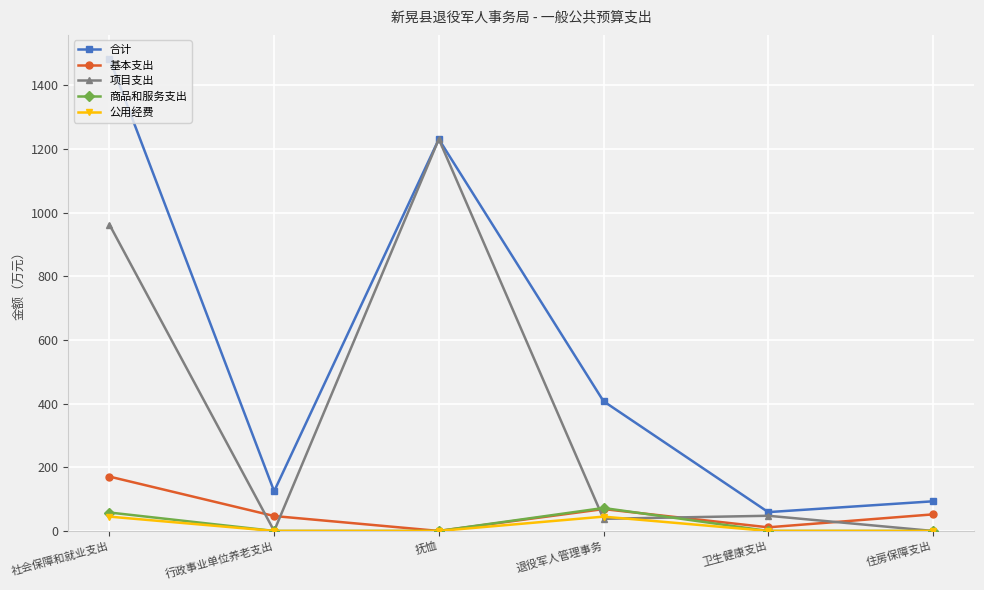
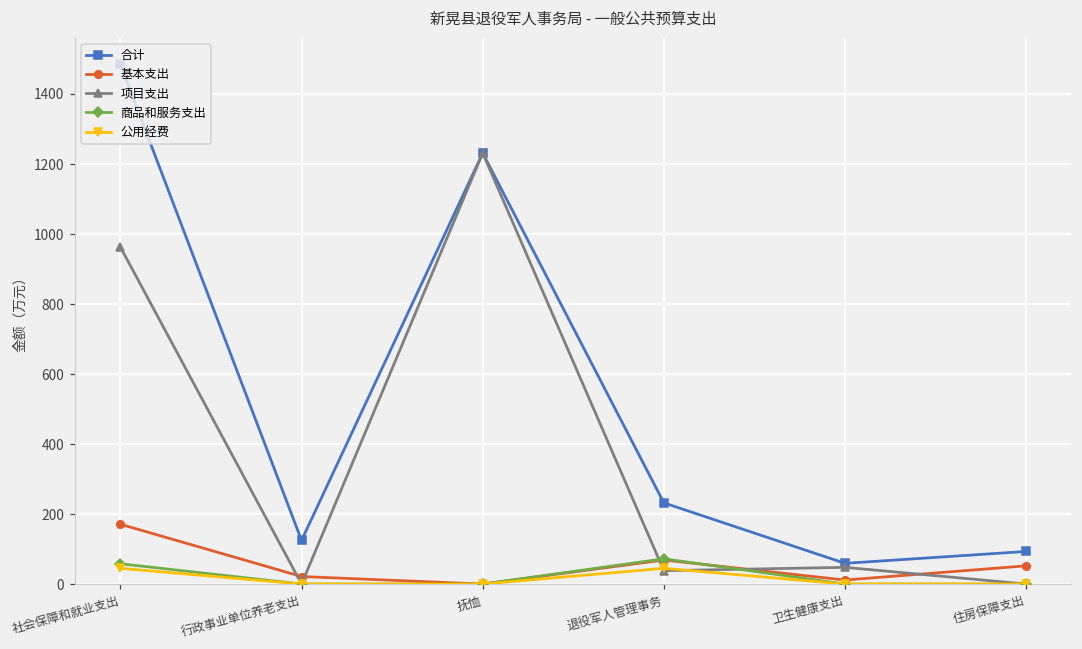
基本支出, 行政事业单位养老支出: 50 -> 20
合计, 退役军人管理事务: 410 -> 230
